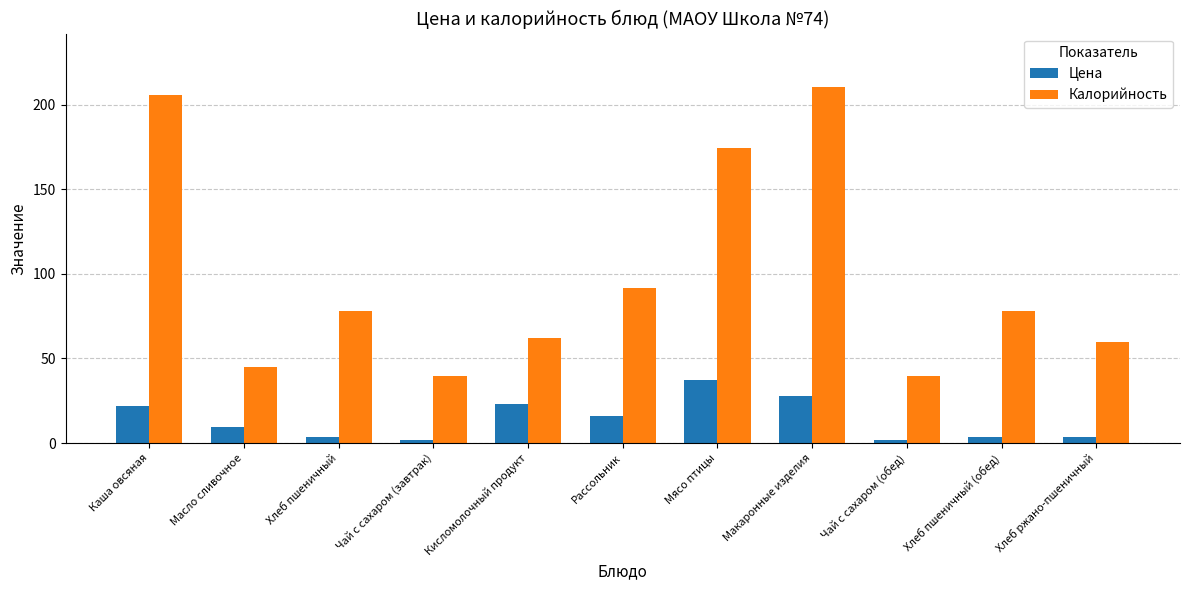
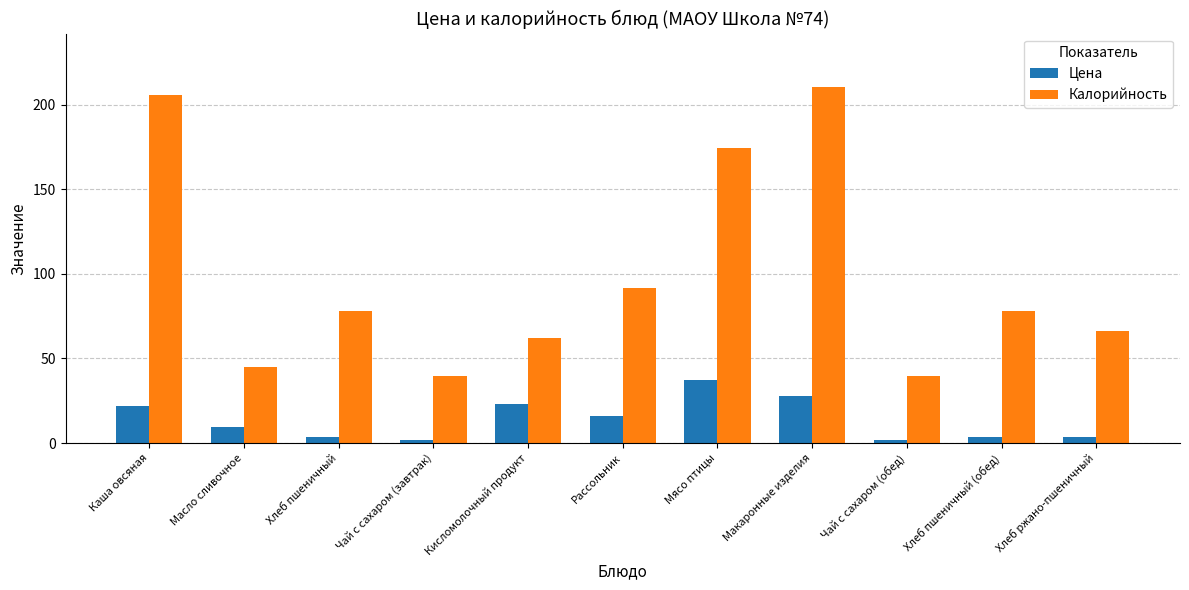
Калорийность, Хлеб ржано-пшеничный: 60 -> 66
